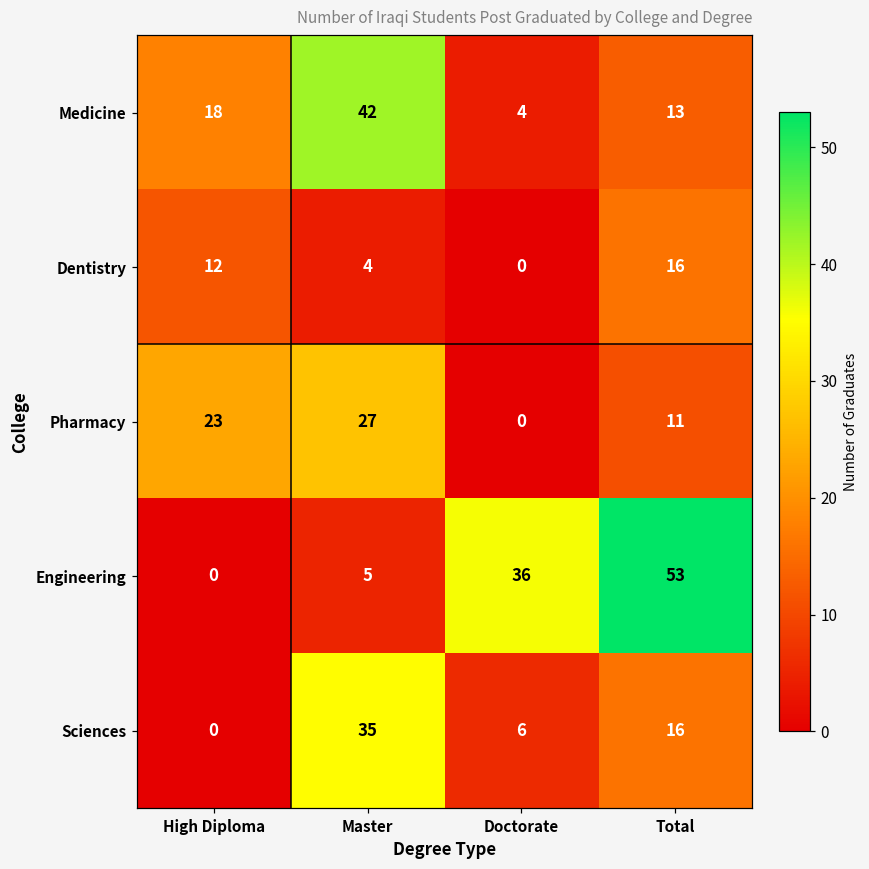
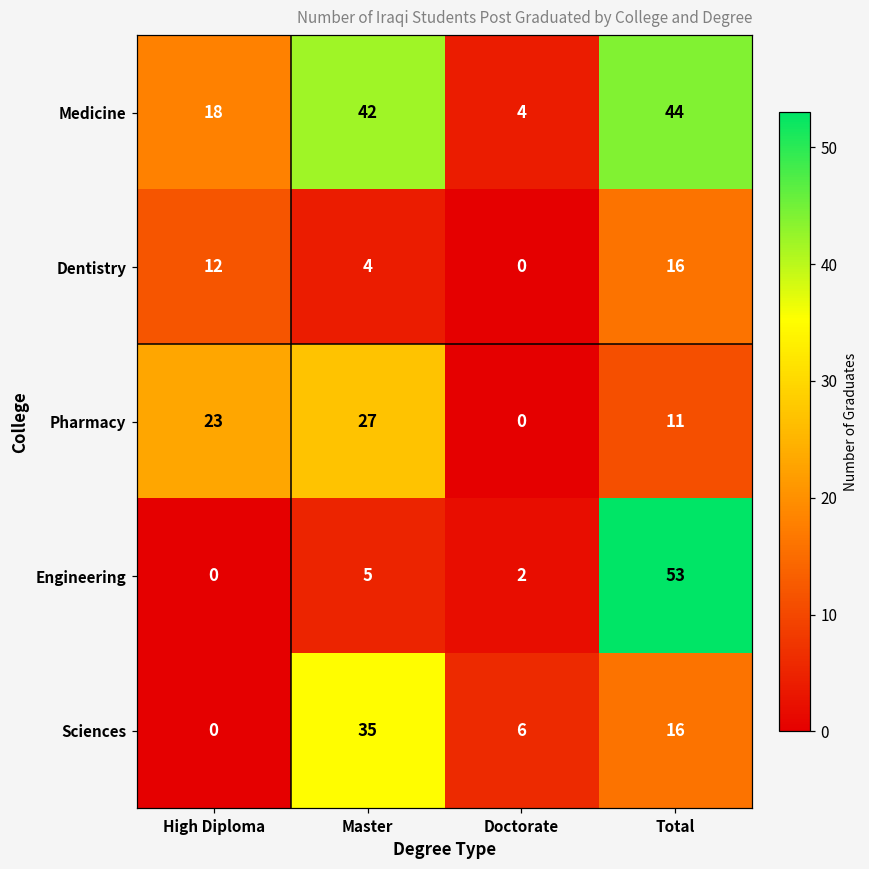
Medicine, Total: 13 -> 44
Engineering, Doctorate: 36 -> 2
